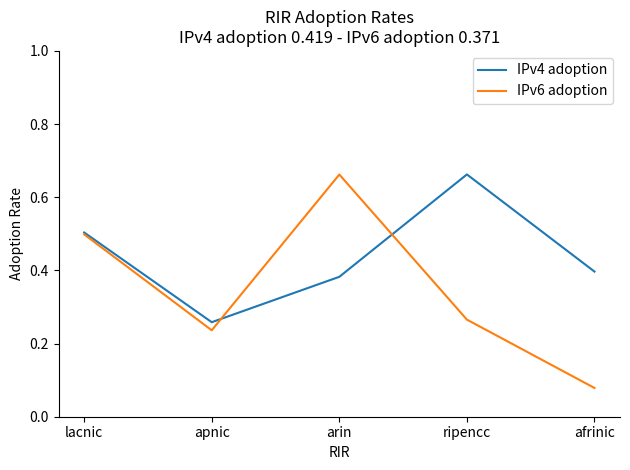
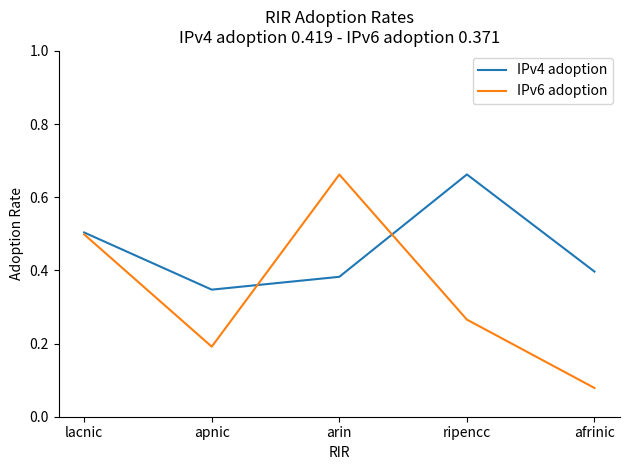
IPv4 adoption, apnic: 0.26 -> 0.35
IPv6 adoption, apnic: 0.24 -> 0.19
